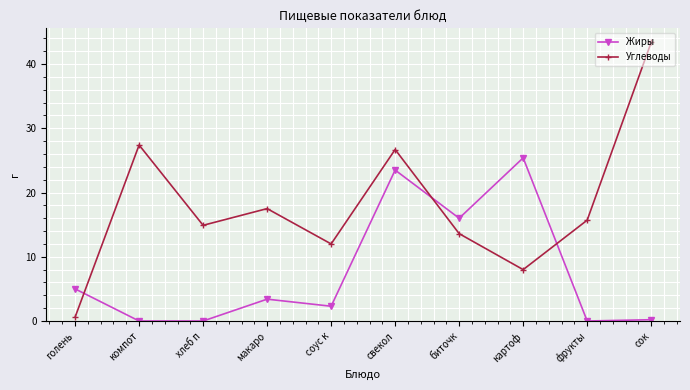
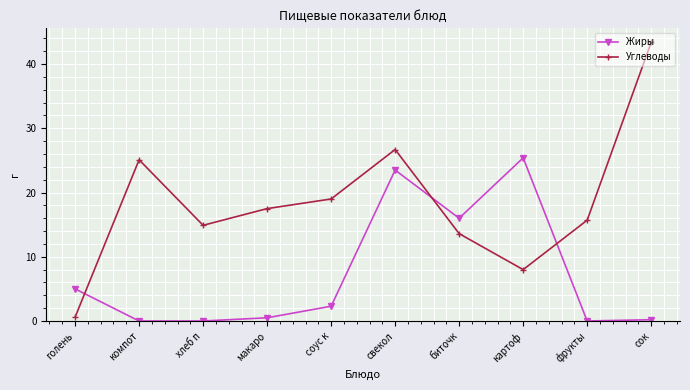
Углеводы, компот: 27 -> 25
Жиры, макаро: 3 -> 1
Углеводы, соус к: 12 -> 19
